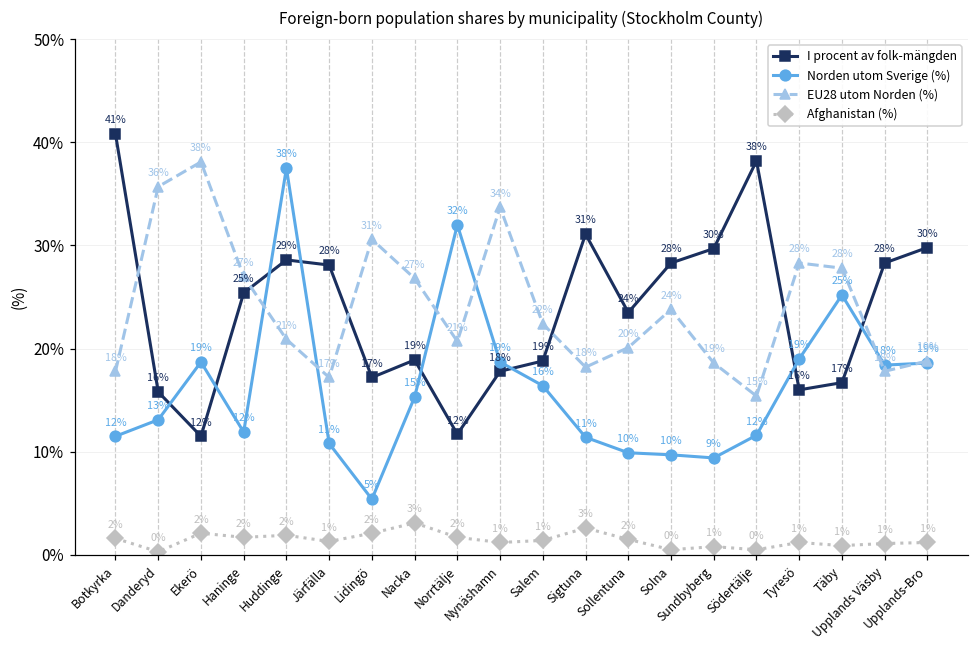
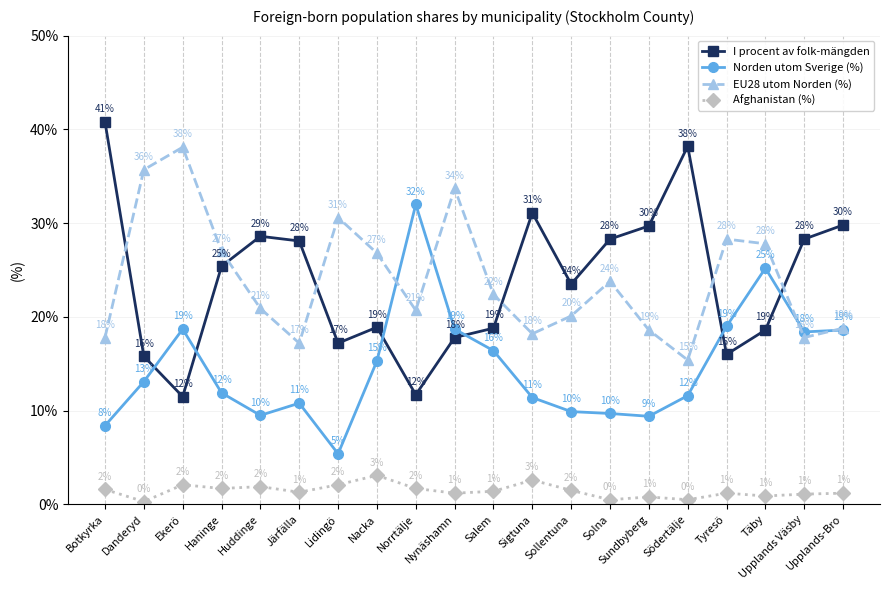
Norden utom Sverige (%), Botkyrka: 12% -> 8%
Norden utom Sverige (%), Huddinge: 38% -> 10%
I procent av folk-mängden, Täby: 17% -> 19%
